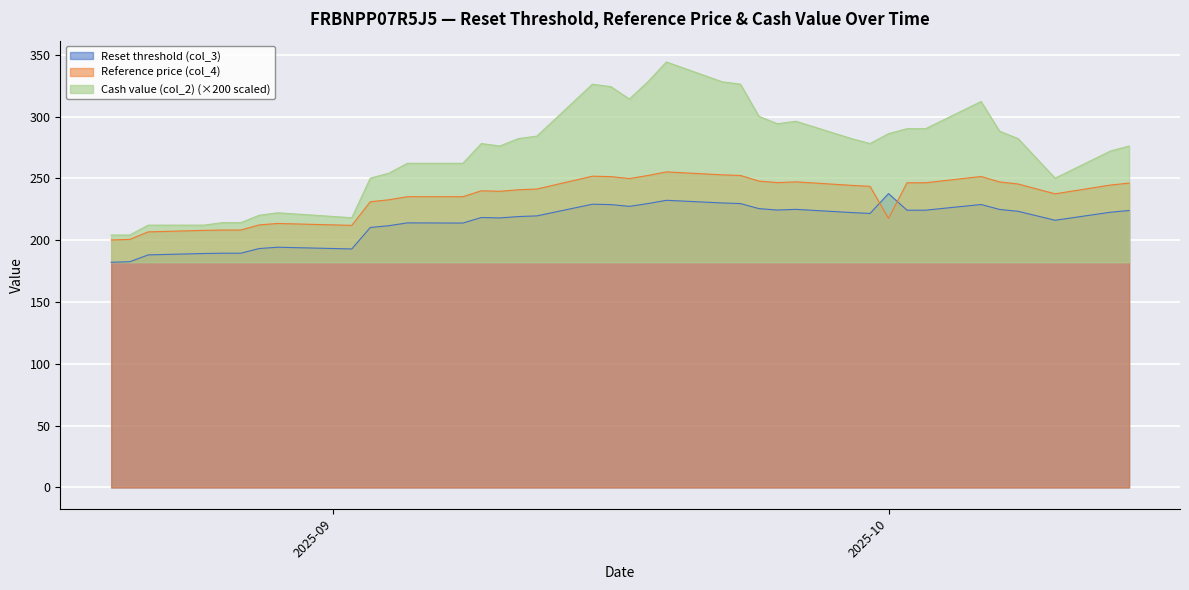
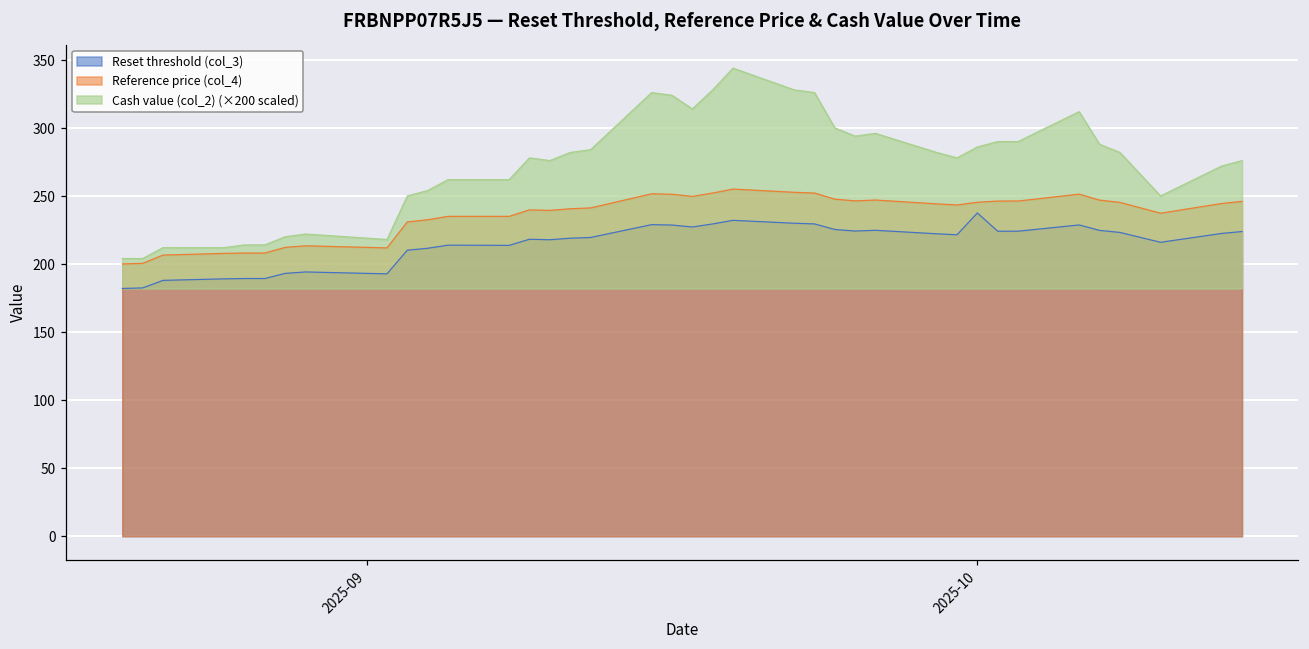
Reference price (col_4), 2025-10: 218 -> 246
